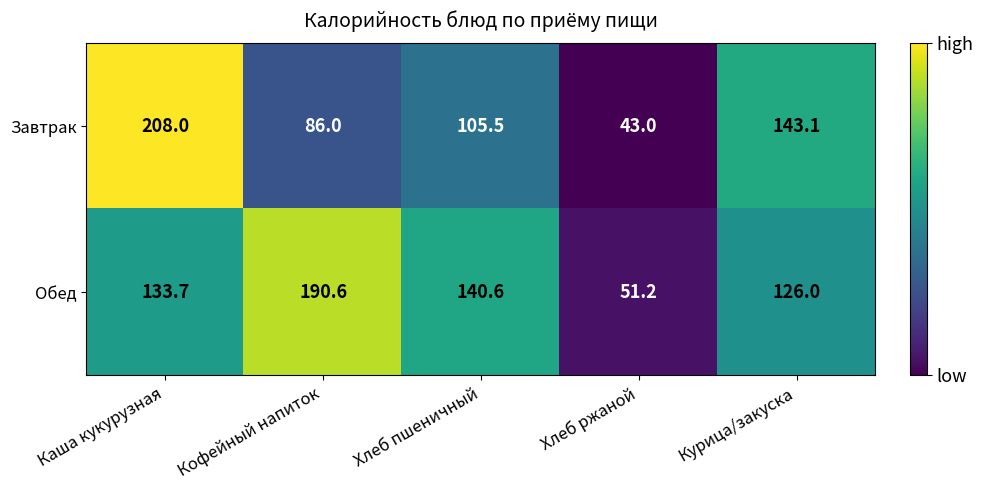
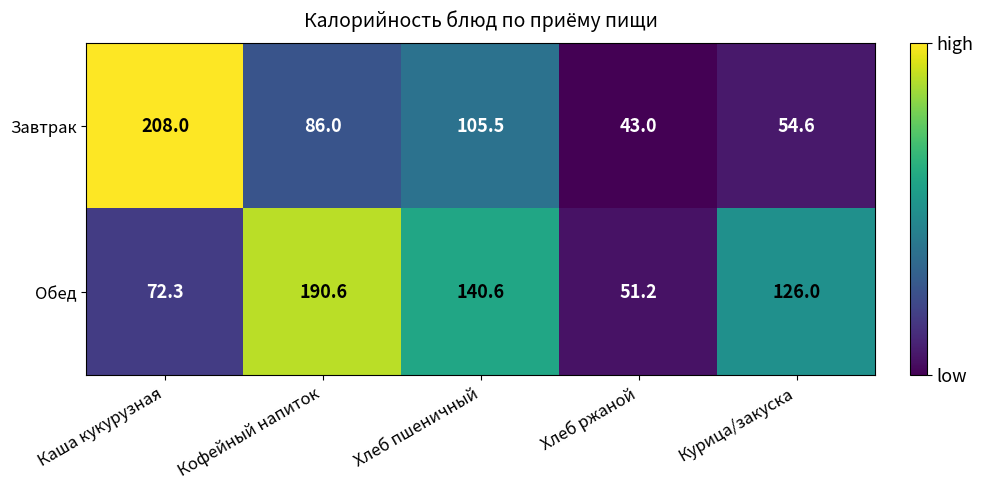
Завтрак, Курица/закуска: 143.1 -> 54.6
Обед, Каша кукурузная: 133.7 -> 72.3
